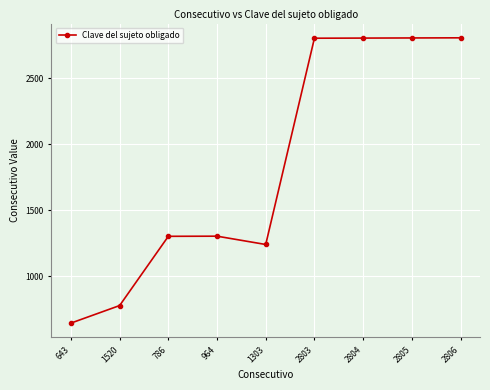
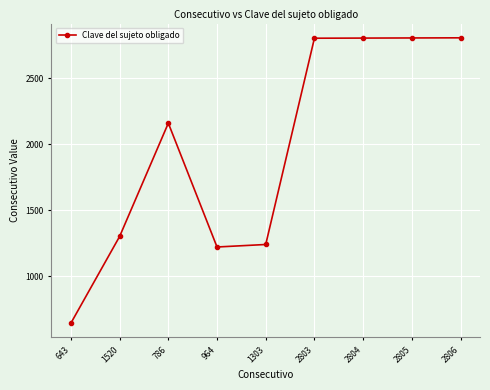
1520: 780 -> 1300
786: 1300 -> 2160
964: 1300 -> 1220
